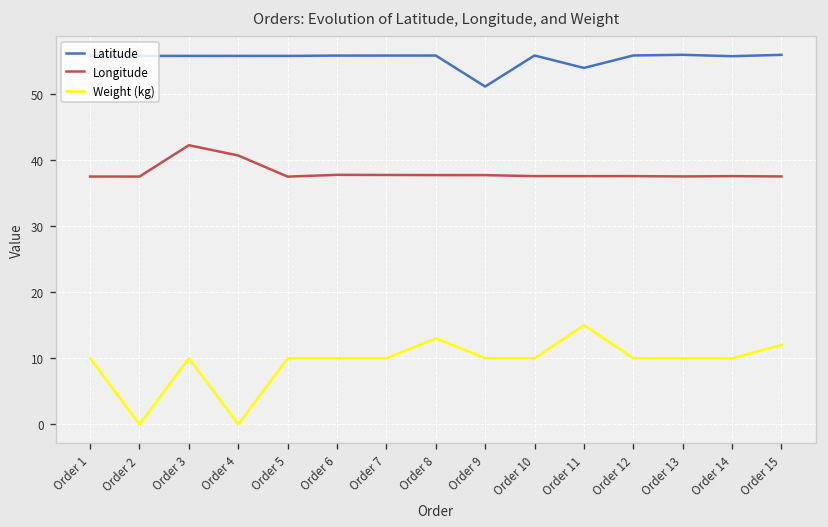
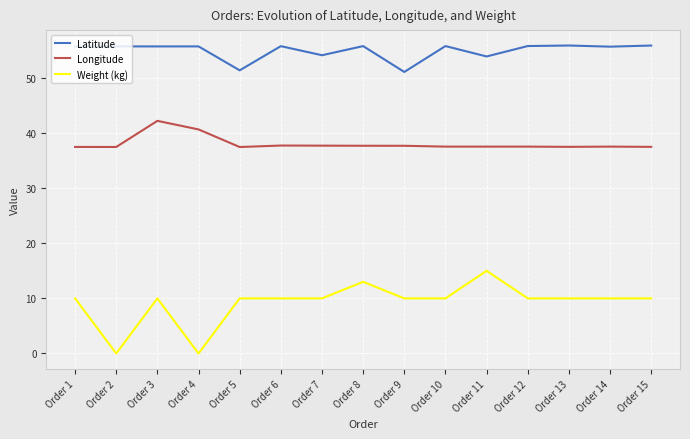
Latitude, Order 5: 56 -> 51
Latitude, Order 7: 56 -> 54
Weight (kg), Order 15: 12 -> 10
